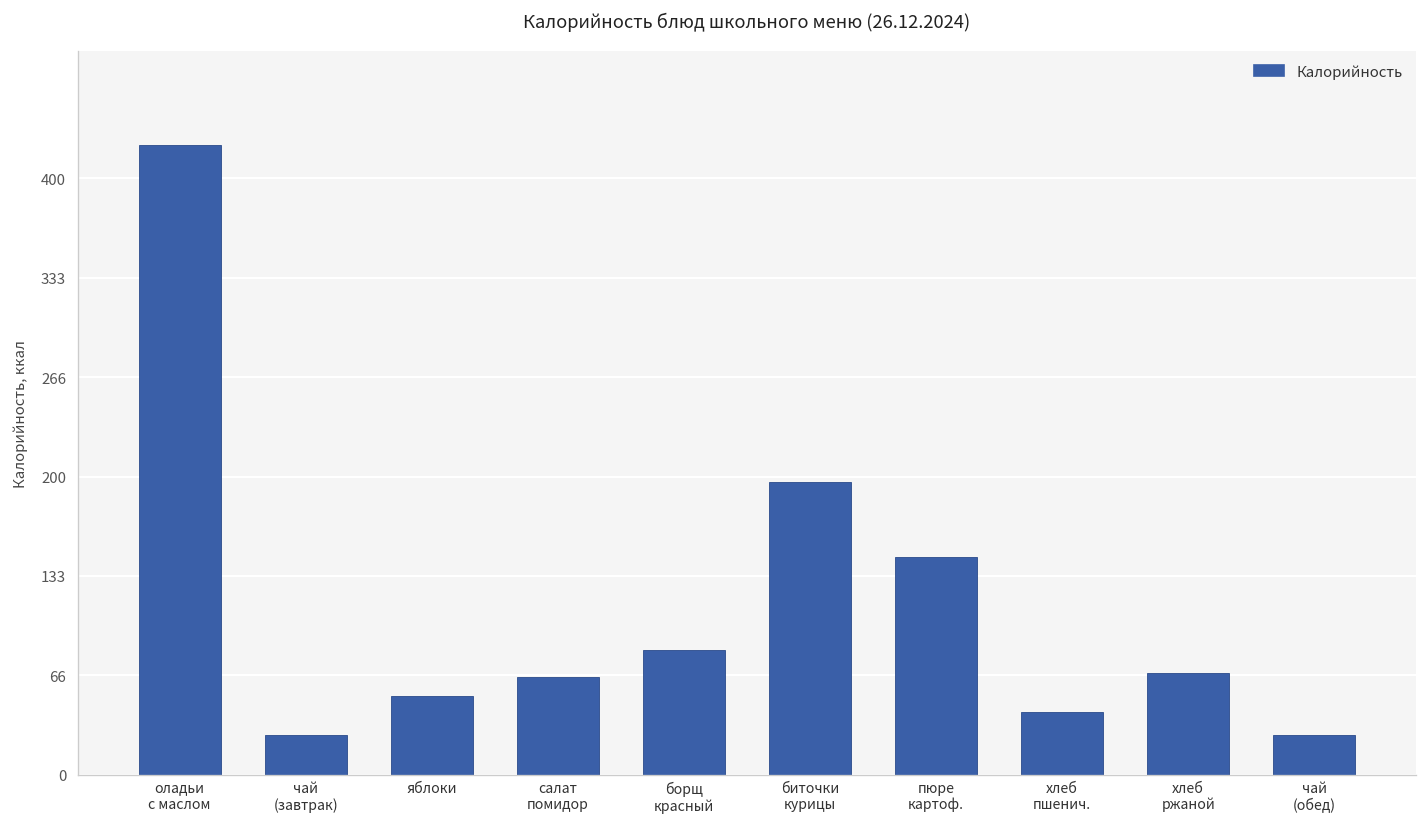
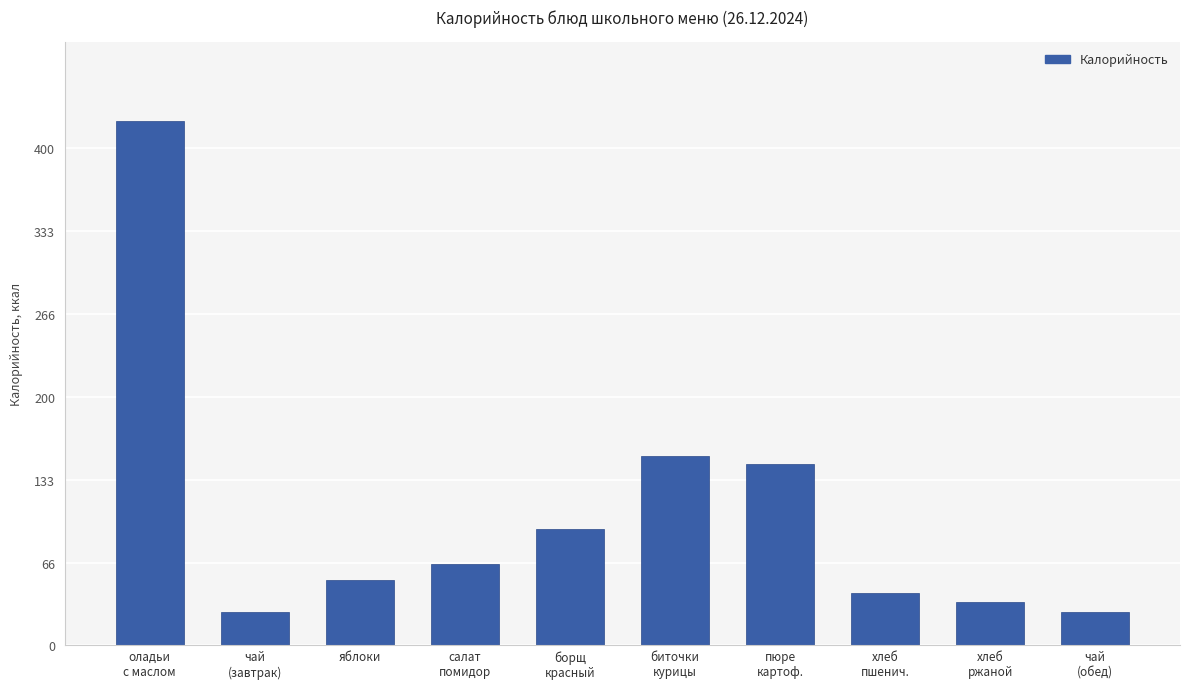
борщ красный: 84 -> 94
биточки курицы: 196 -> 153
хлеб ржаной: 68 -> 35
